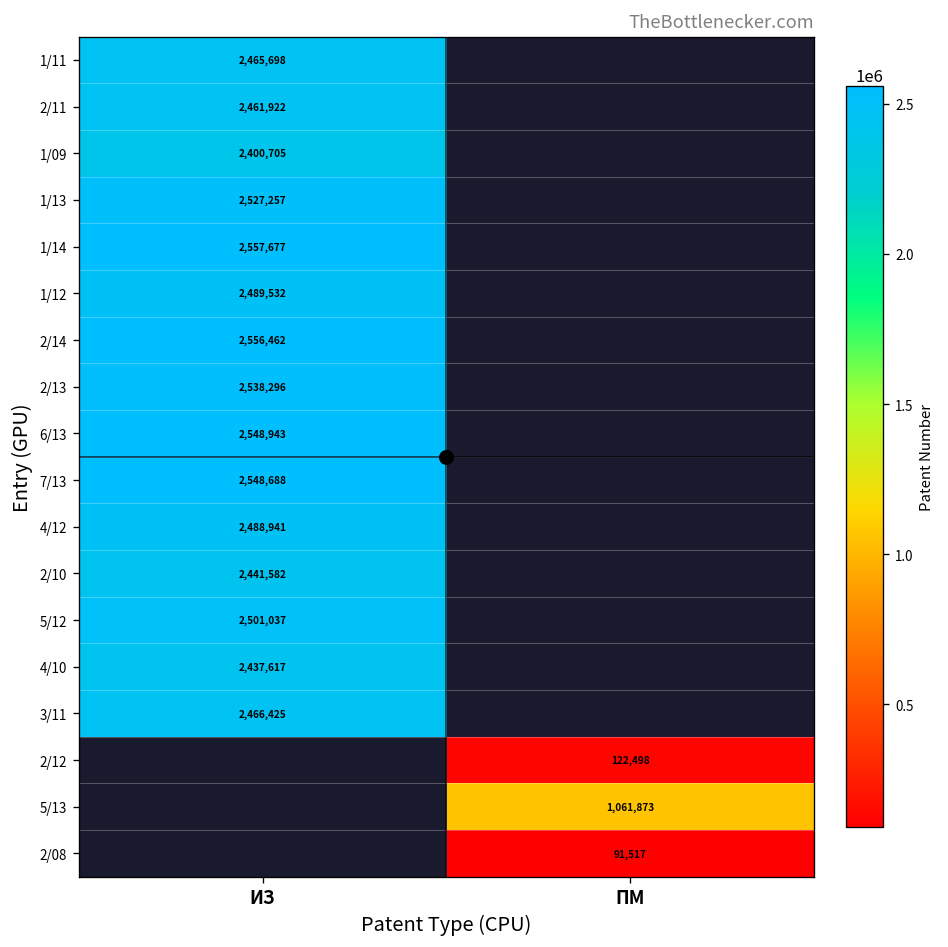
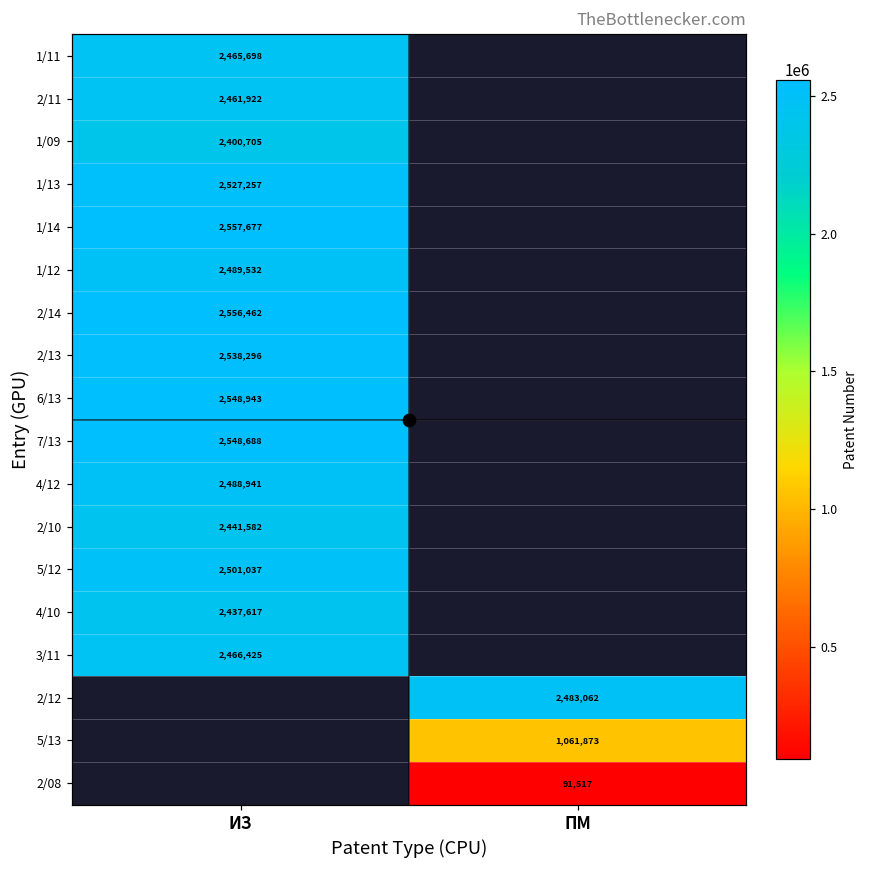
2/12, ПМ: 122,498 -> 2,483,062
